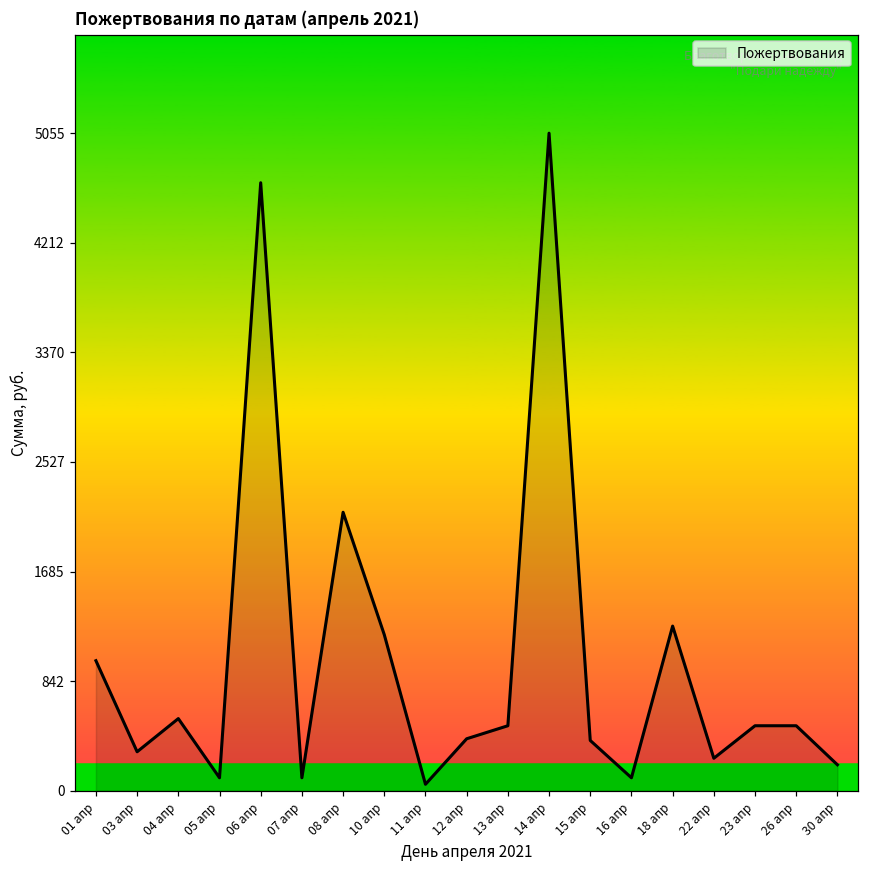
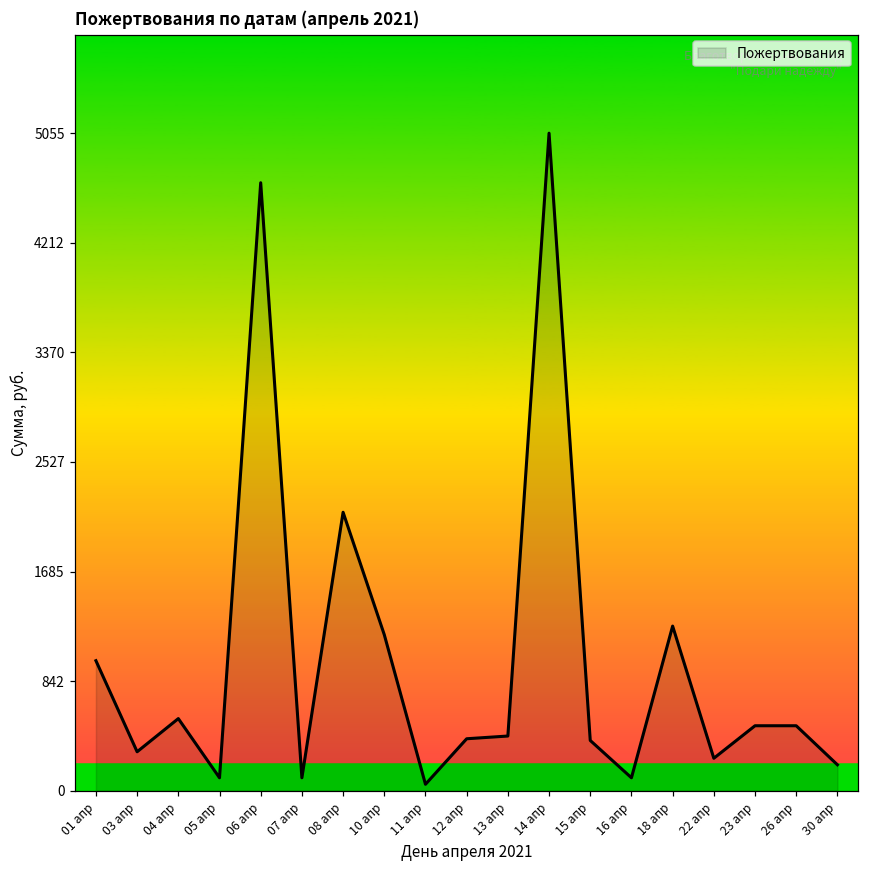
13 апр: 500 -> 420
